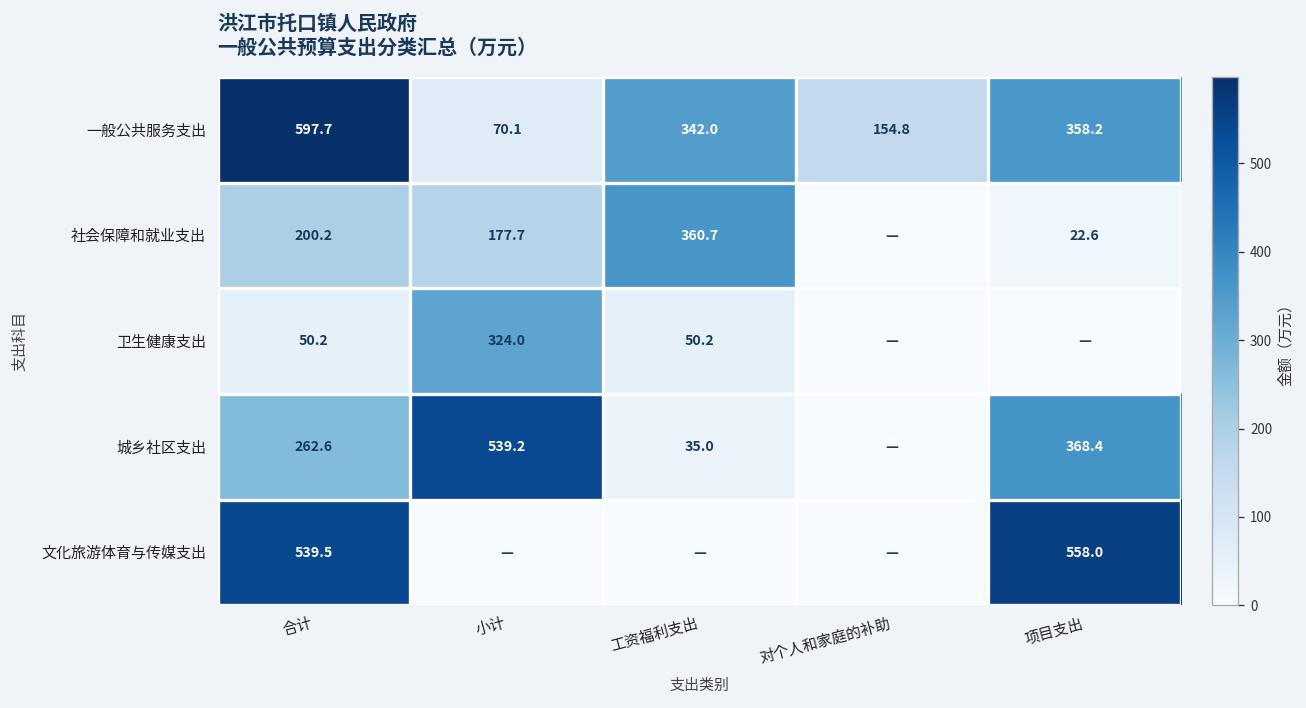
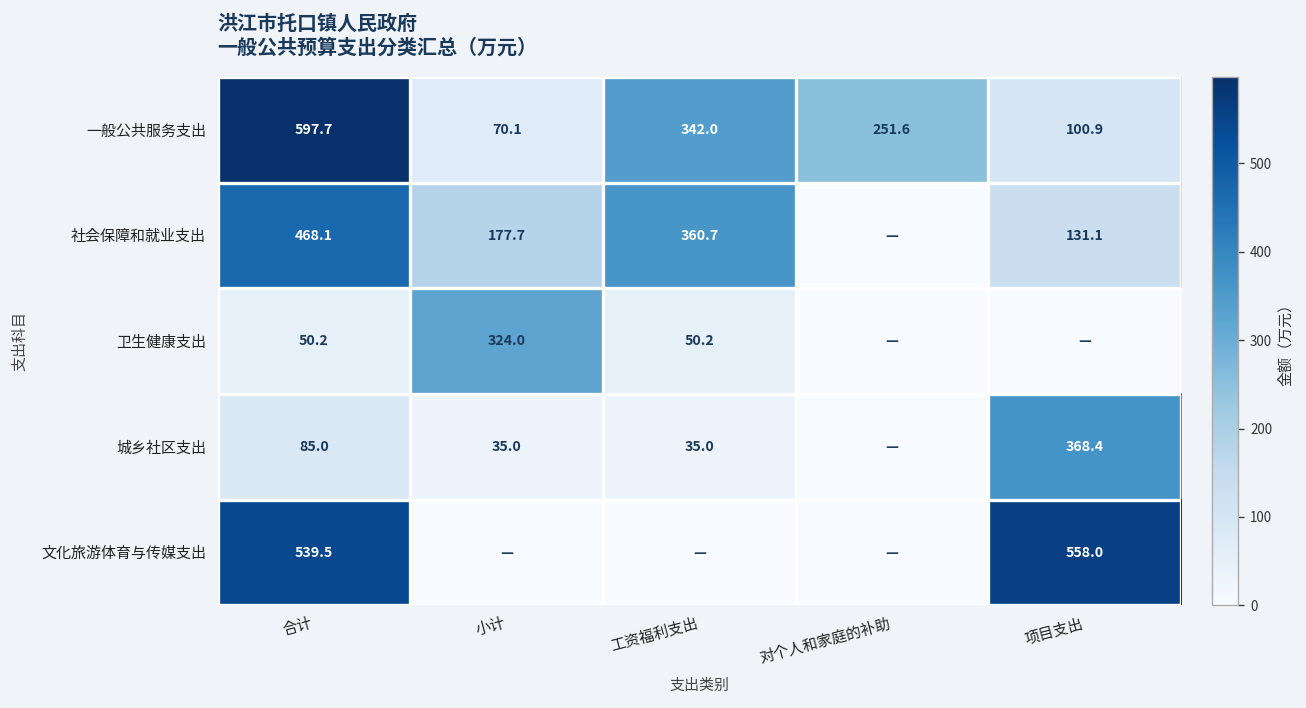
一般公共服务支出, 对个人和家庭的补助: 154.8 -> 251.6
一般公共服务支出, 项目支出: 358.2 -> 100.9
社会保障和就业支出, 合计: 200.2 -> 468.1
社会保障和就业支出, 项目支出: 22.6 -> 131.1
城乡社区支出, 合计: 262.6 -> 85.0
城乡社区支出, 小计: 539.2 -> 35.0
